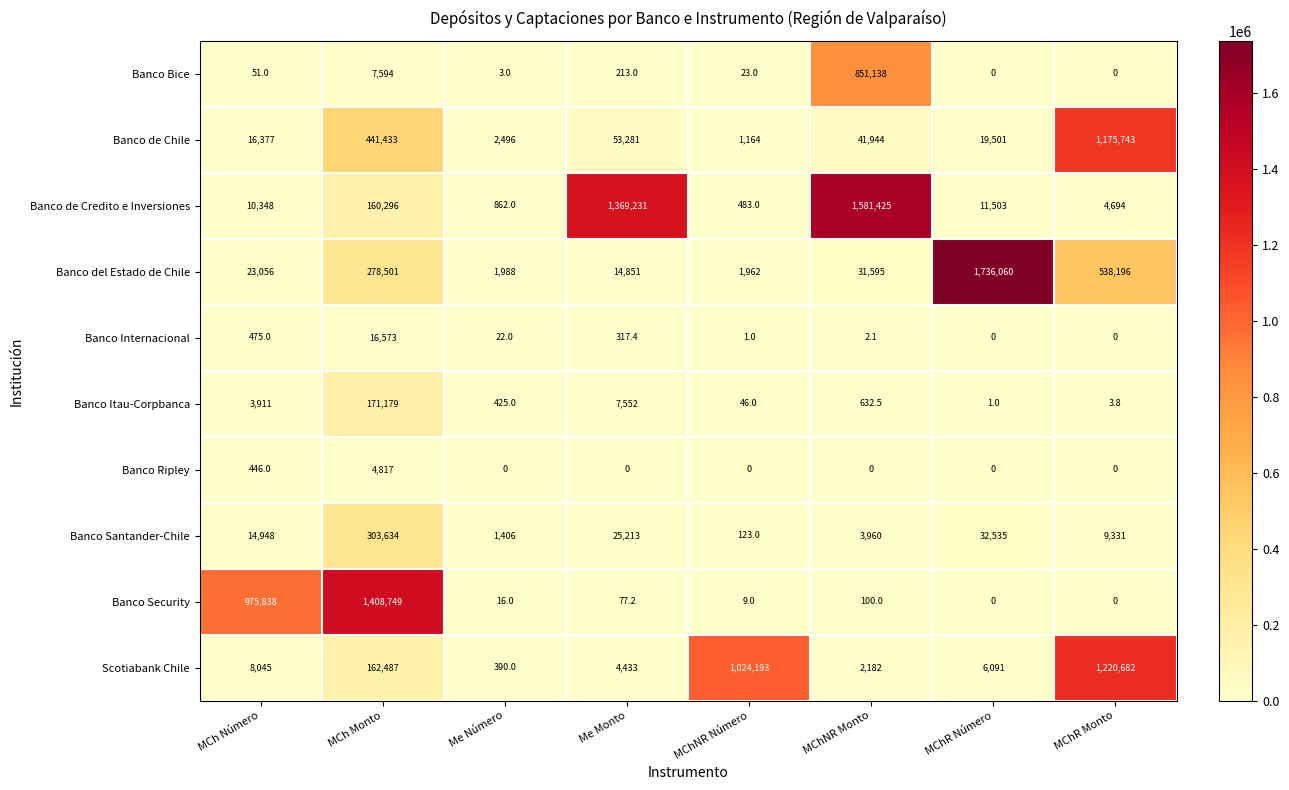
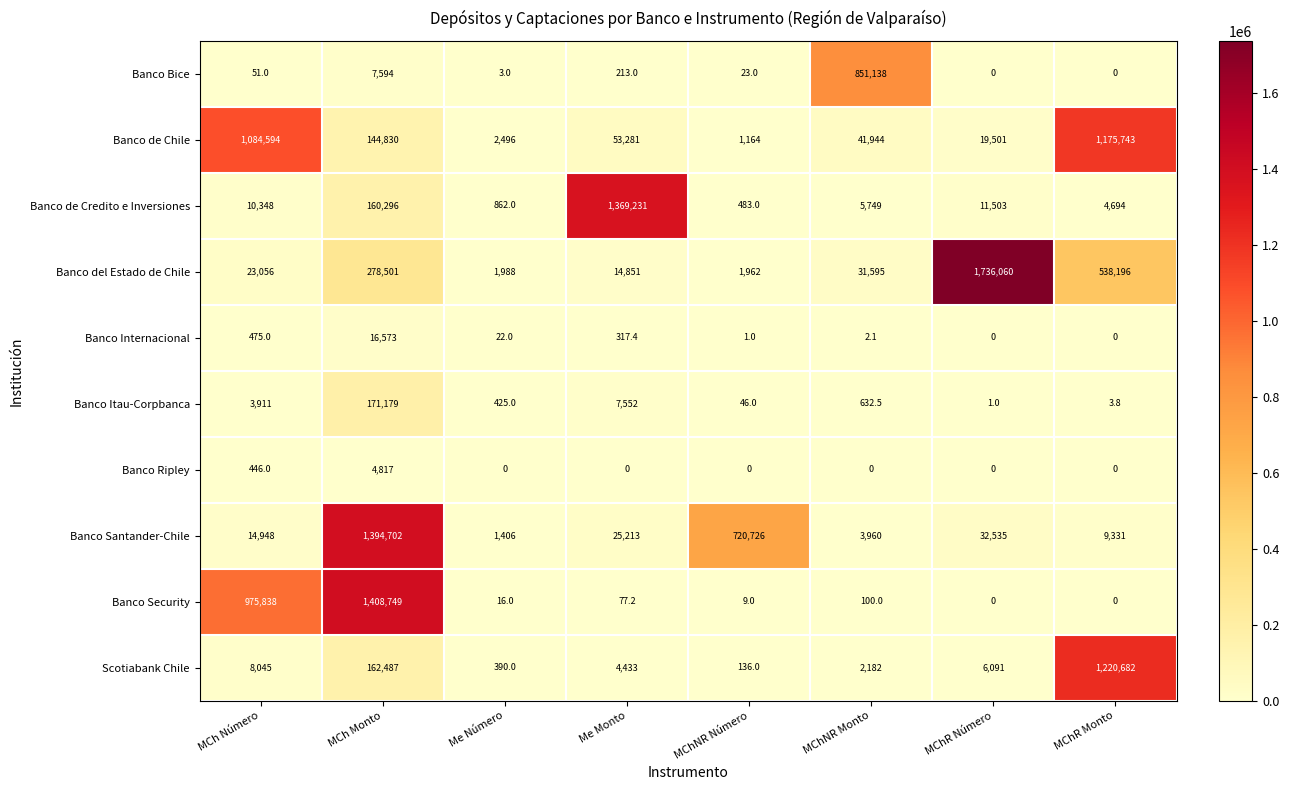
Banco de Chile, MCh Número: 16,377 -> 1,084,594
Banco de Chile, MCh Monto: 441,433 -> 144,830
Banco de Credito e Inversiones, MChNR Monto: 1,581,425 -> 5,749
Banco Santander-Chile, MCh Monto: 303,634 -> 1,394,702
Banco Santander-Chile, MChNR Número: 123.0 -> 720,726
Scotiabank Chile, MChNR Número: 1,024,193 -> 136.0
